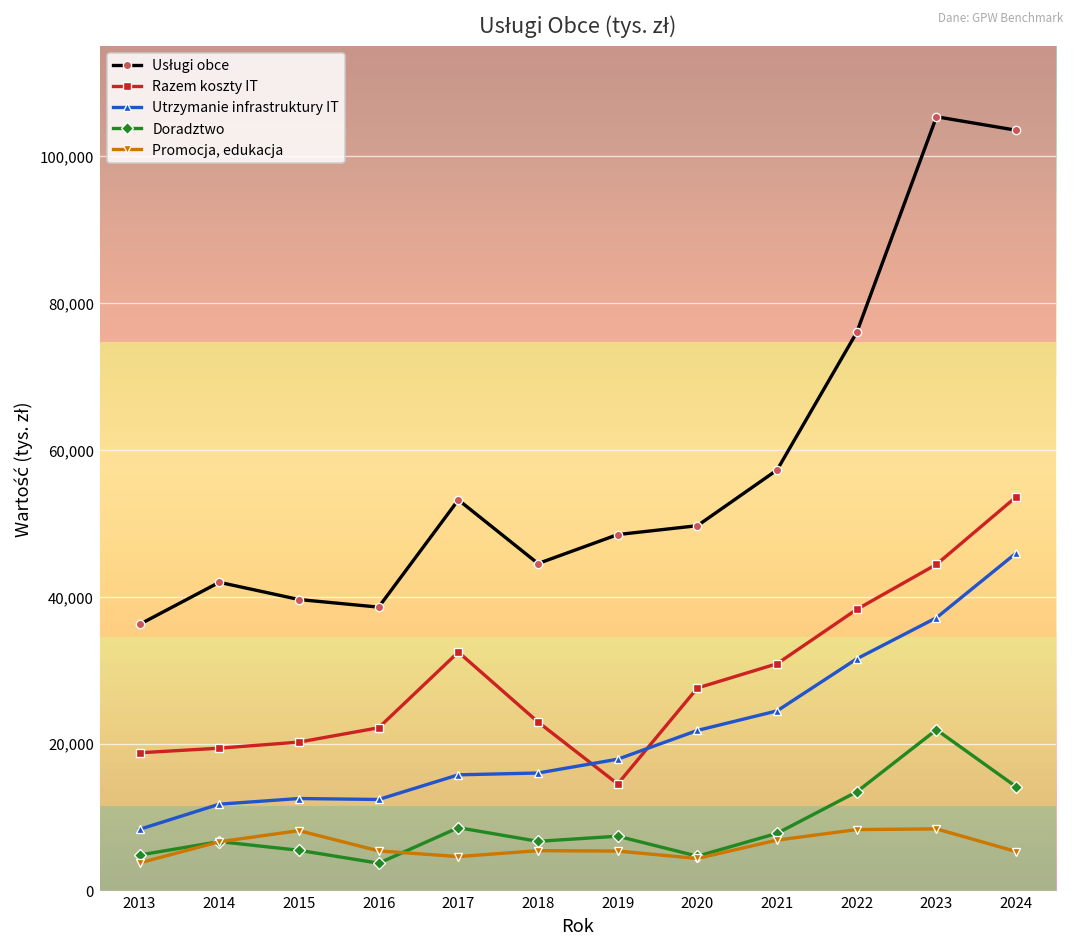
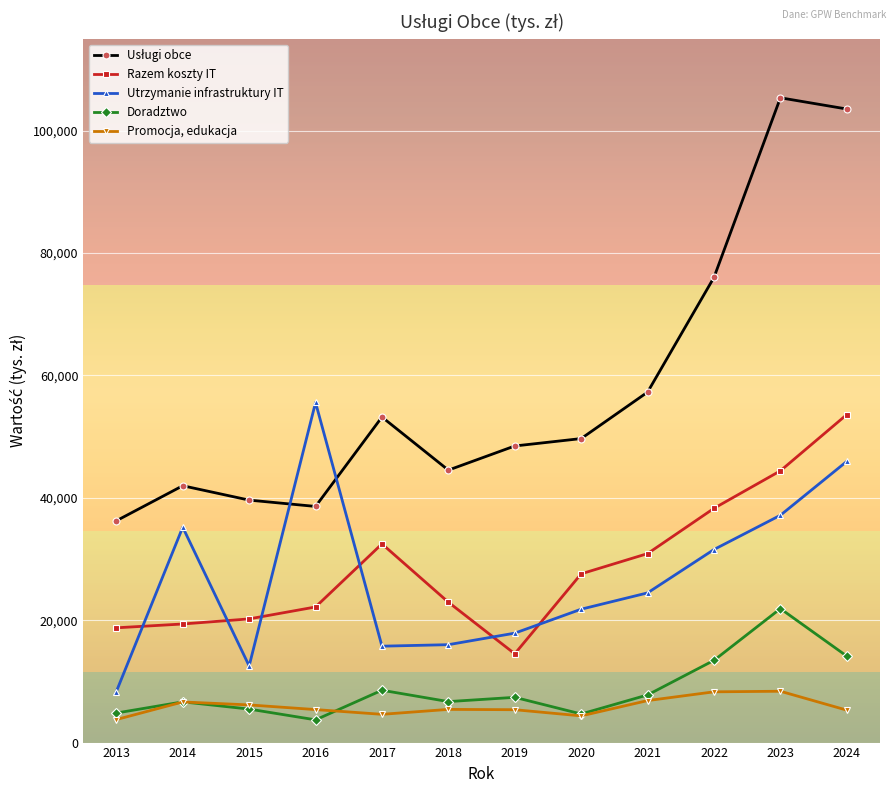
Utrzymanie infrastruktury IT, 2014: 12,000 -> 35,000
Promocja, edukacja, 2015: 8,000 -> 6,000
Utrzymanie infrastruktury IT, 2016: 12,000 -> 56,000
